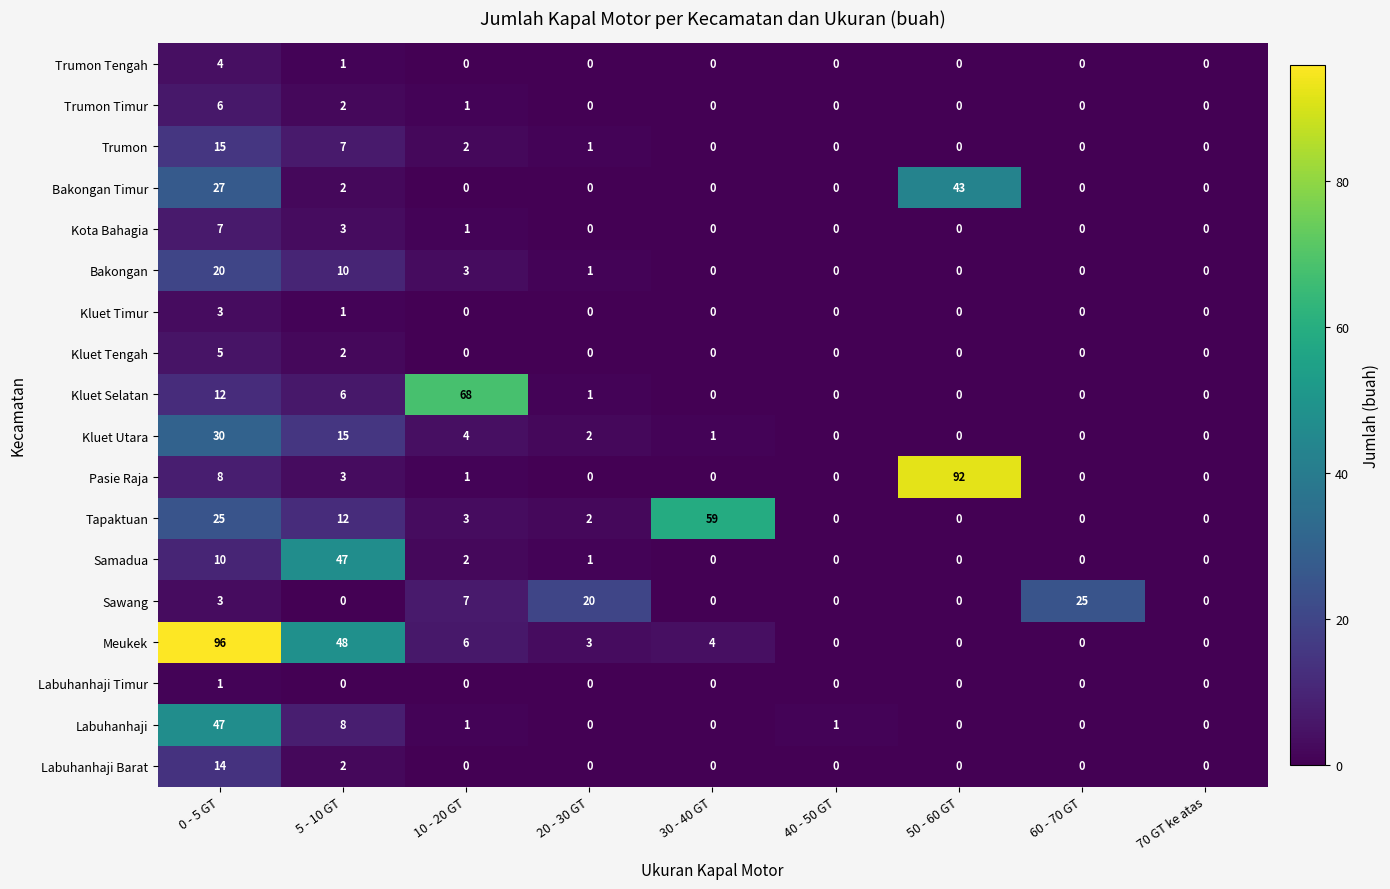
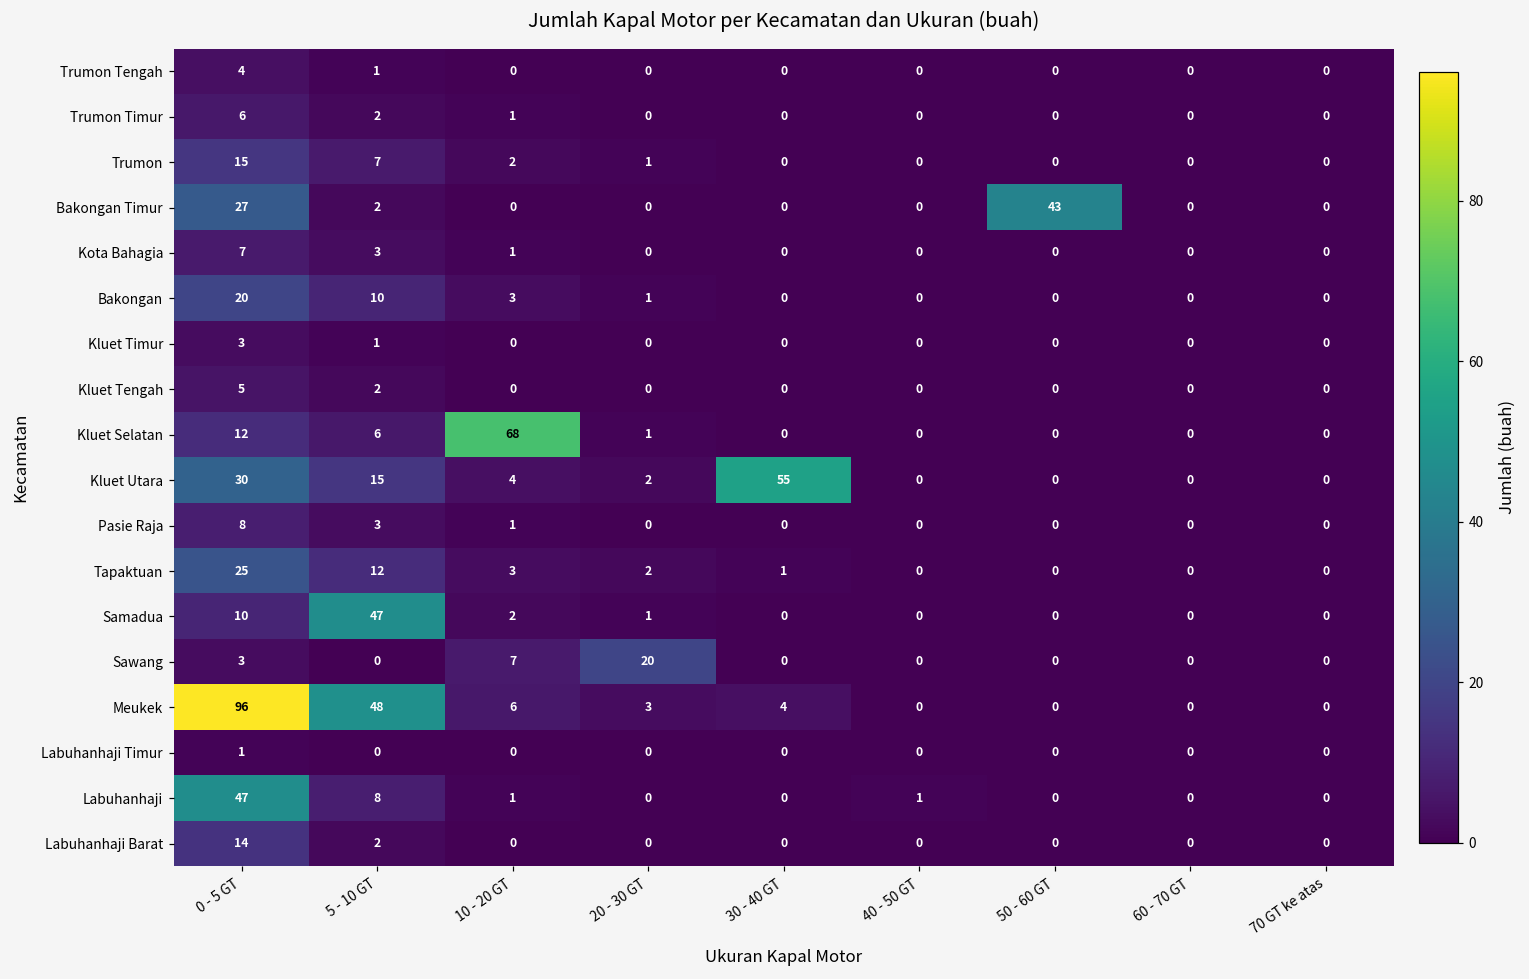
Kluet Utara, 30 - 40 GT: 1 -> 55
Pasie Raja, 50 - 60 GT: 92 -> 0
Tapaktuan, 30 - 40 GT: 59 -> 1
Sawang, 60 - 70 GT: 25 -> 0
